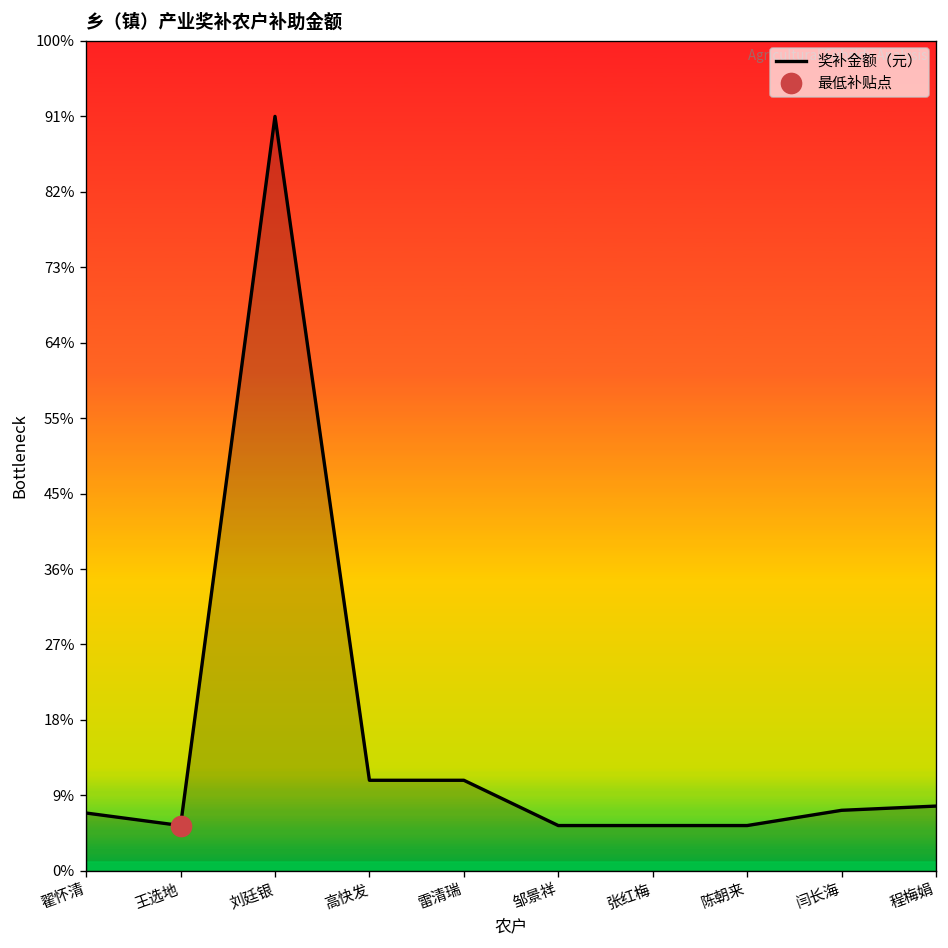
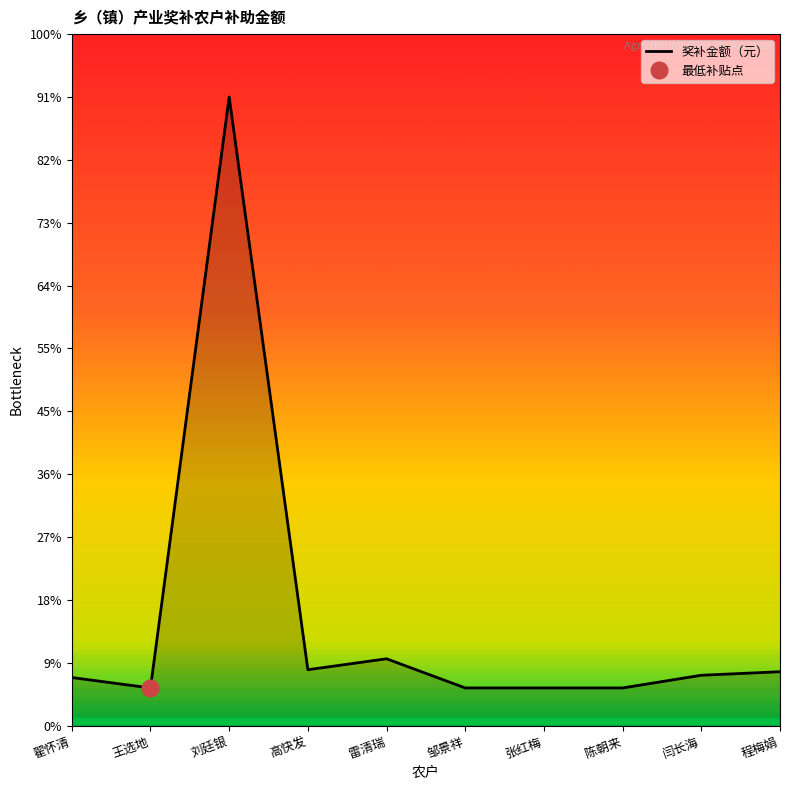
奖补金额（元）, 高快发: 11% -> 8%
奖补金额（元）, 雷清瑞: 11% -> 10%
